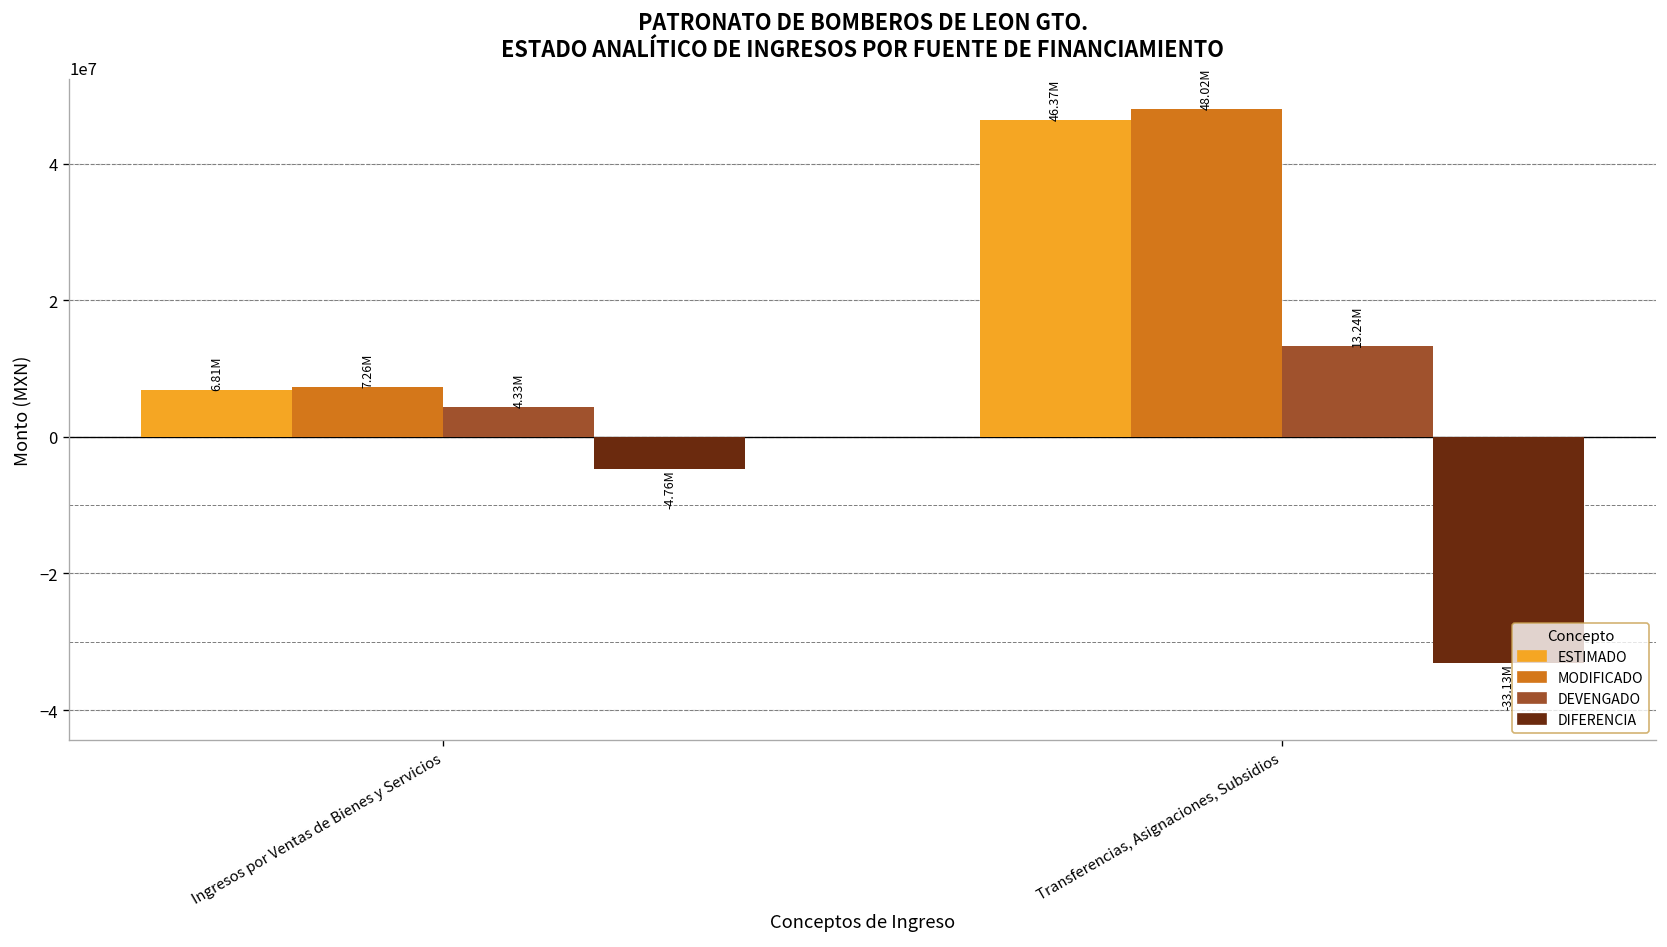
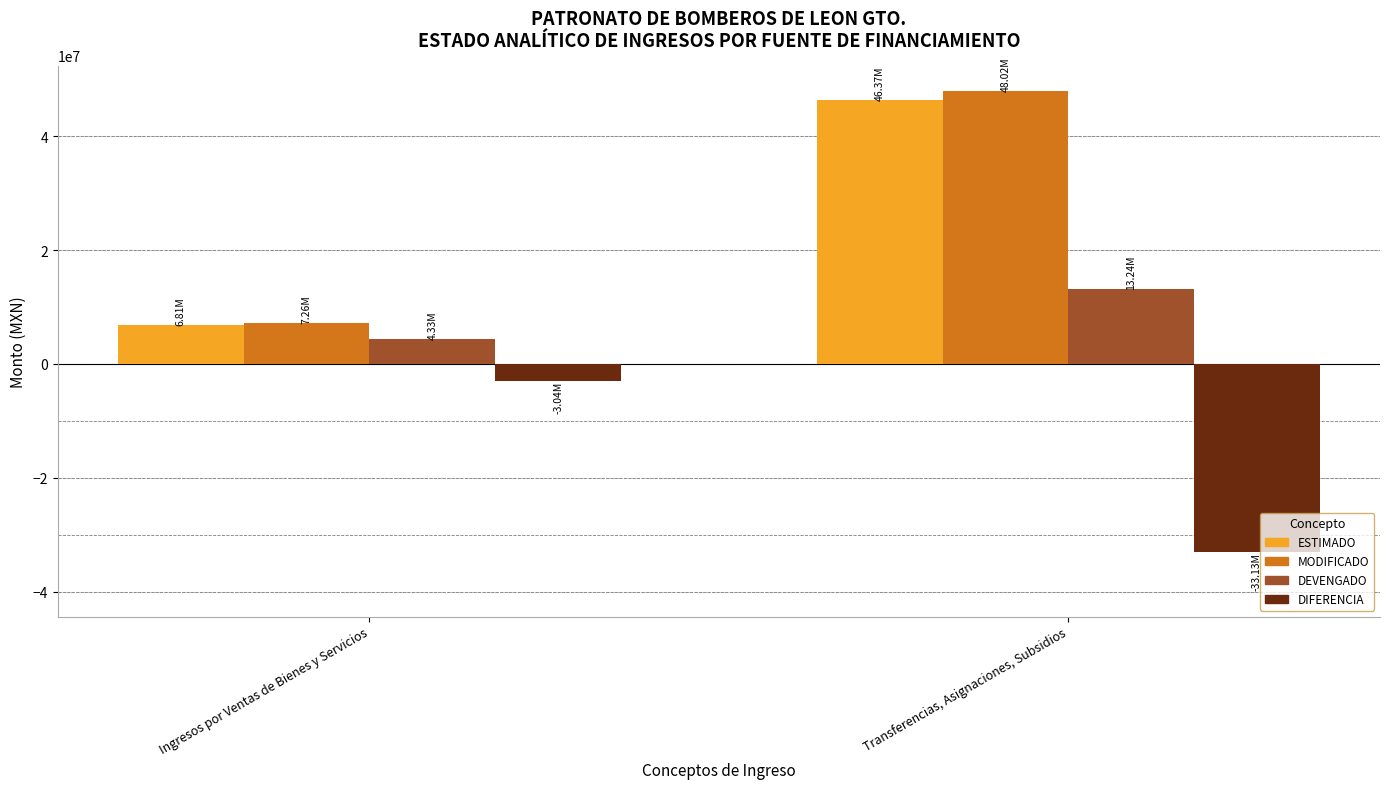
DIFERENCIA, Ingresos por Ventas de Bienes y Servicios: -4.76M -> -3.04M
